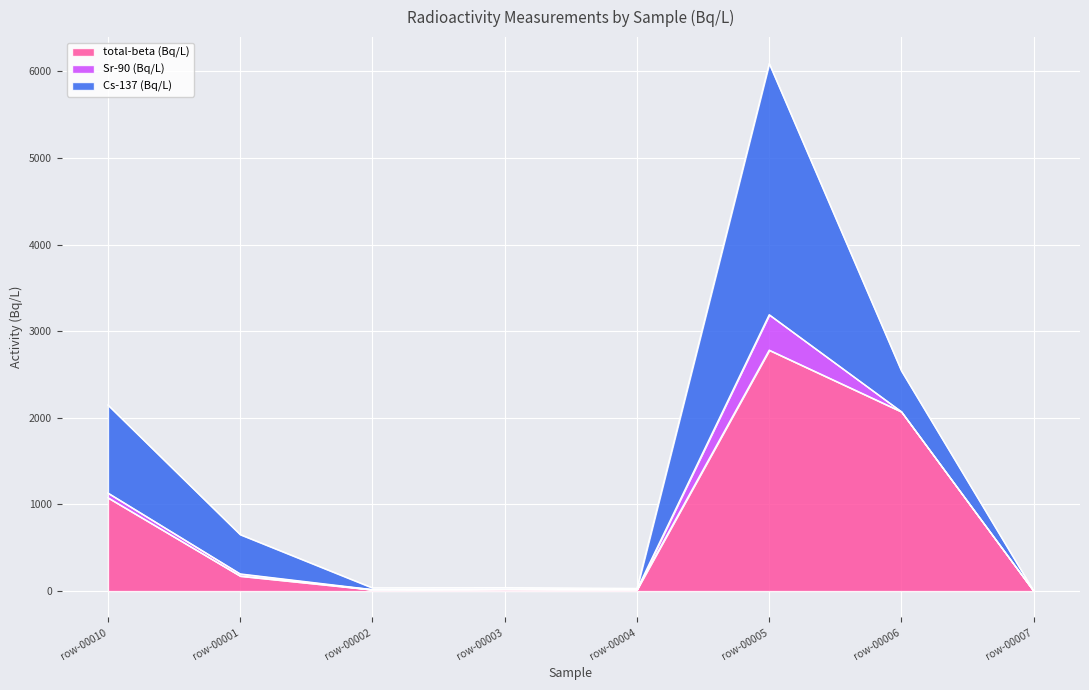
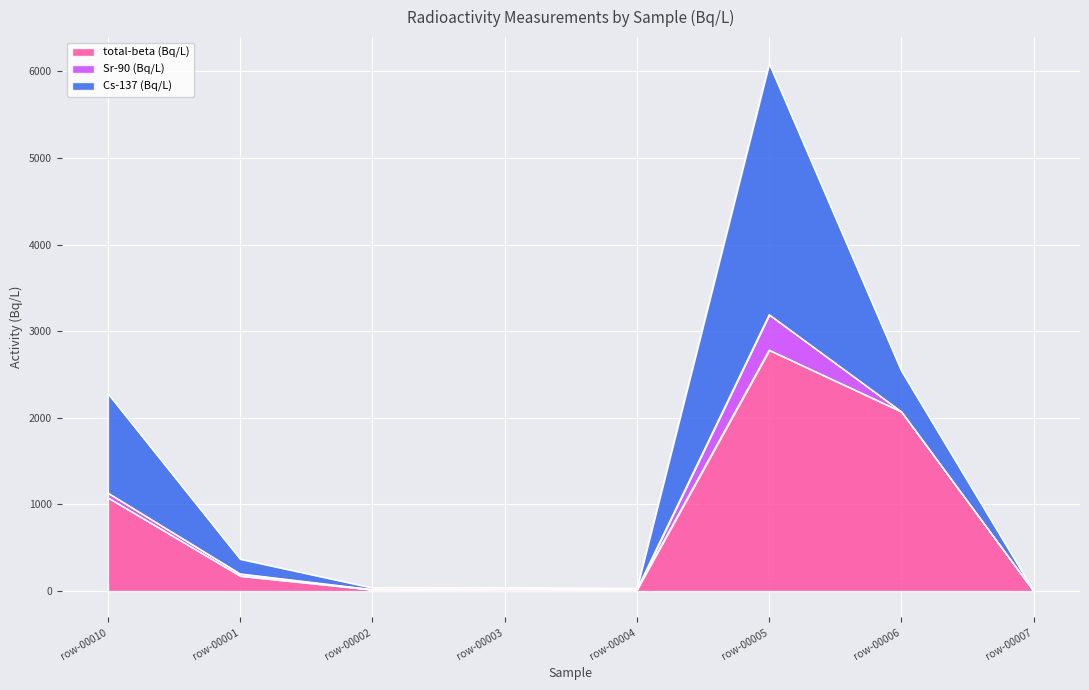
Cs-137 (Bq/L), row-00010: 1000 -> 1100
Cs-137 (Bq/L), row-00001: 500 -> 200
